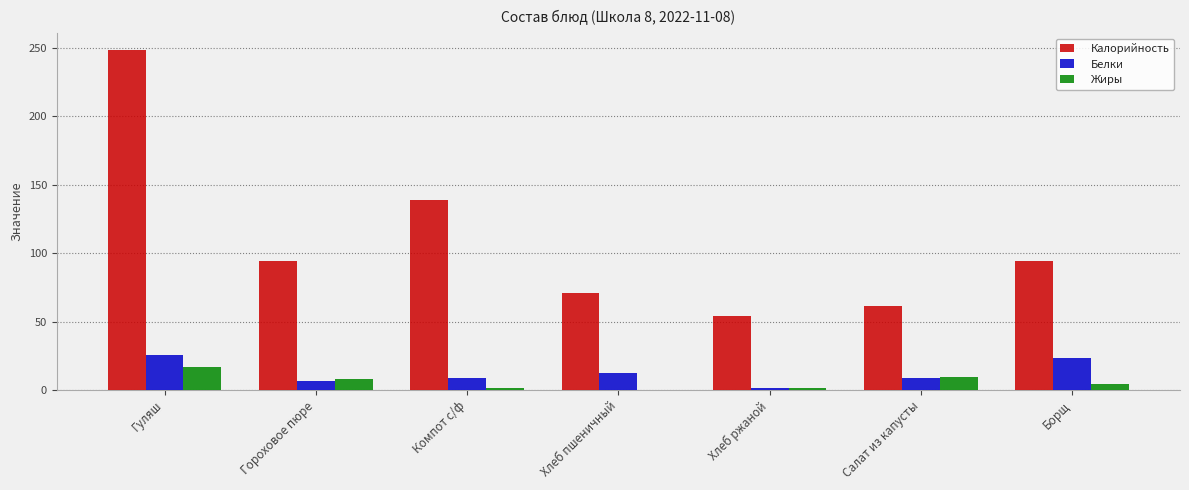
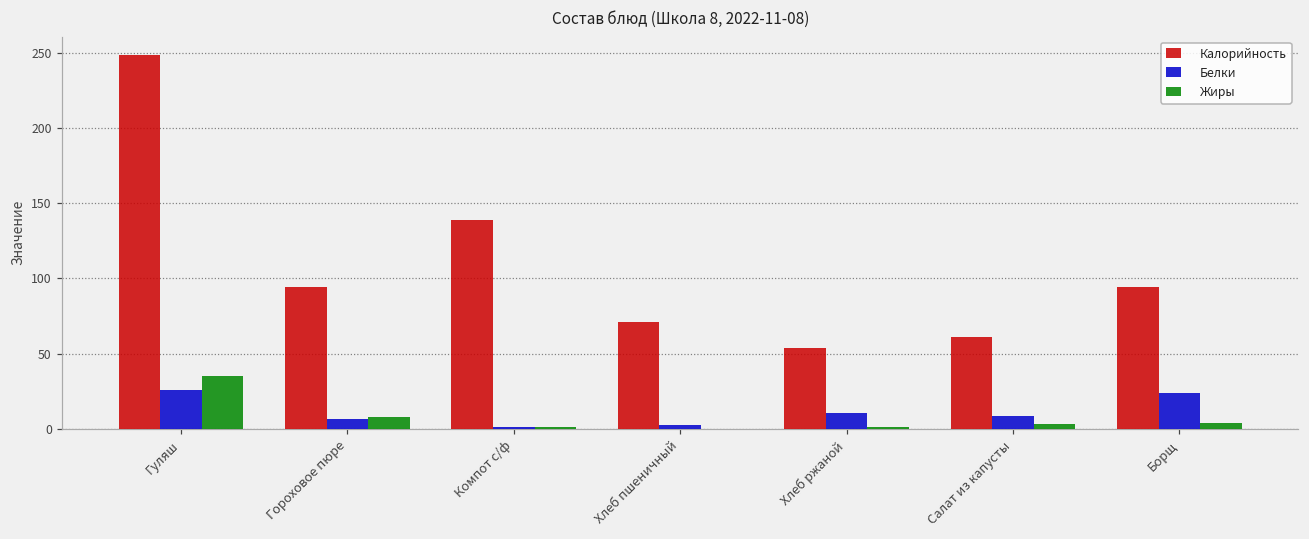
Жиры, Гуляш: 17 -> 35
Белки, Компот с/ф: 9 -> 1
Белки, Хлеб пшеничный: 12 -> 2
Белки, Хлеб ржаной: 2 -> 10
Жиры, Салат из капусты: 10 -> 3
